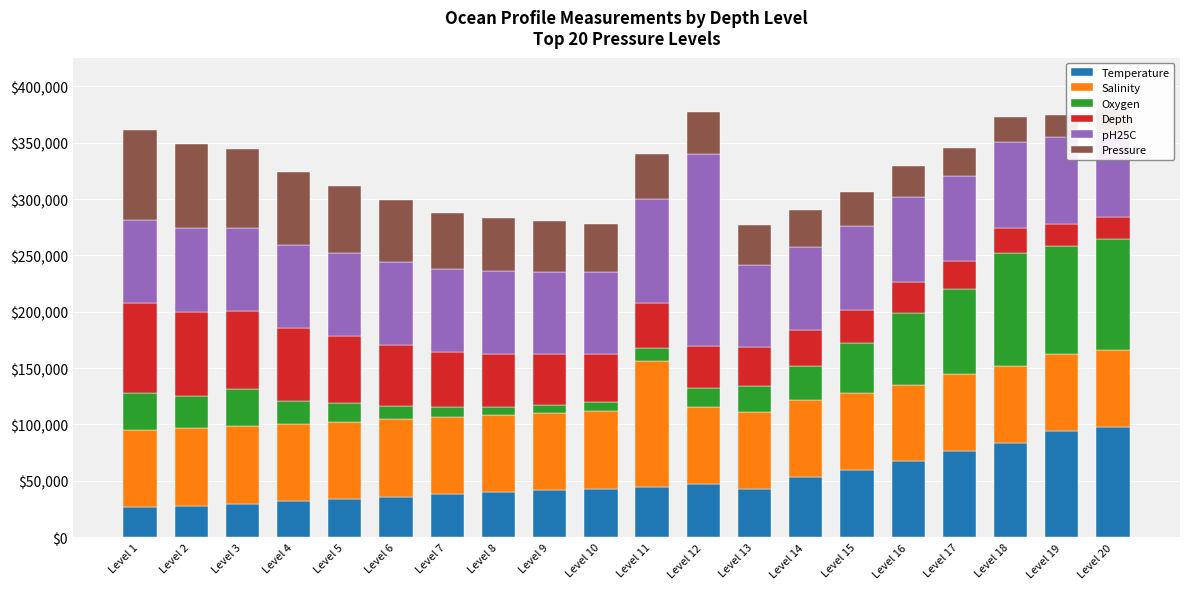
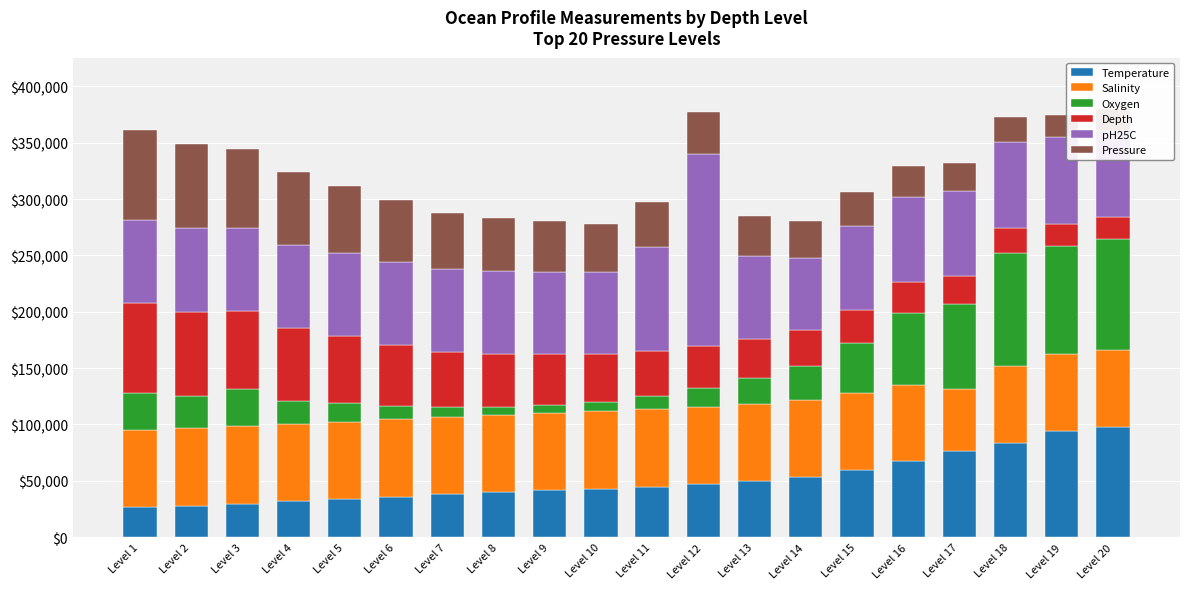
Salinity, Level 11: $111,000 -> $68,000
Temperature, Level 13: $43,000 -> $50,000
pH25C, Level 14: $73,000 -> $63,000
Salinity, Level 17: $68,000 -> $55,000
